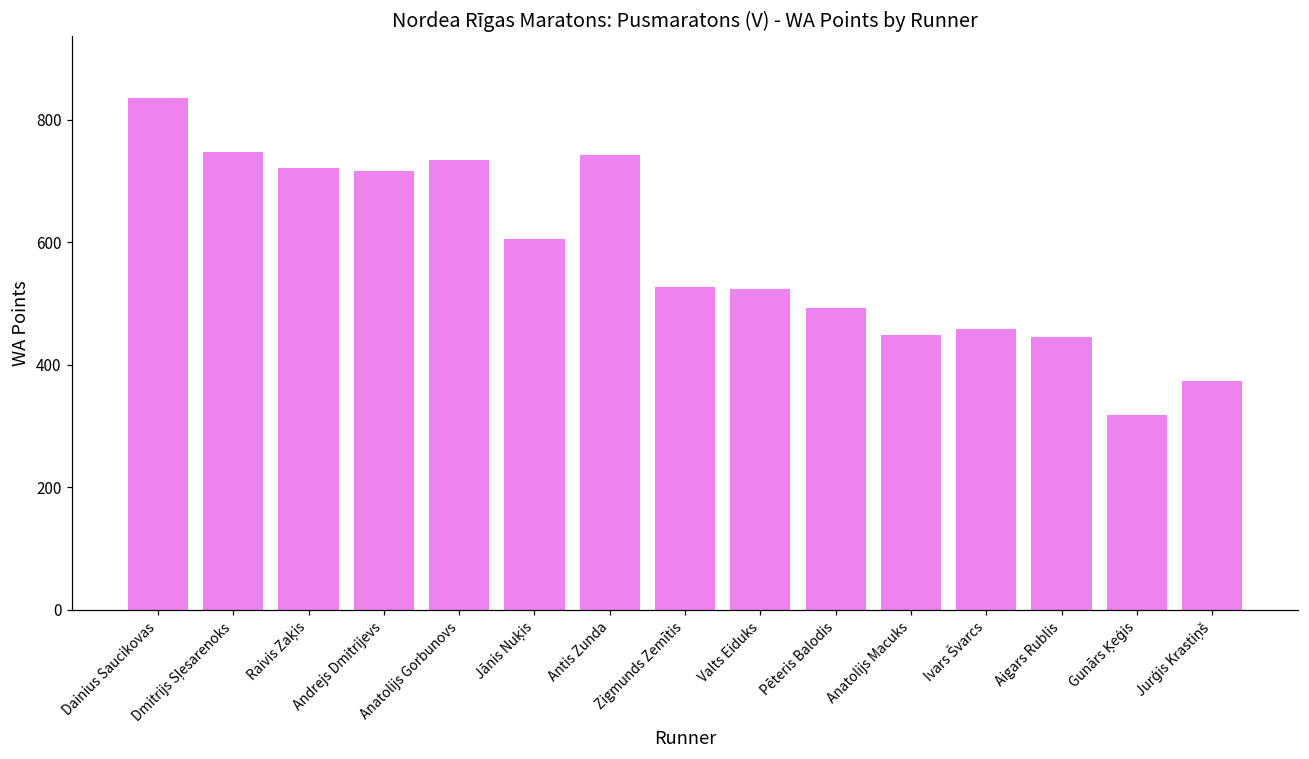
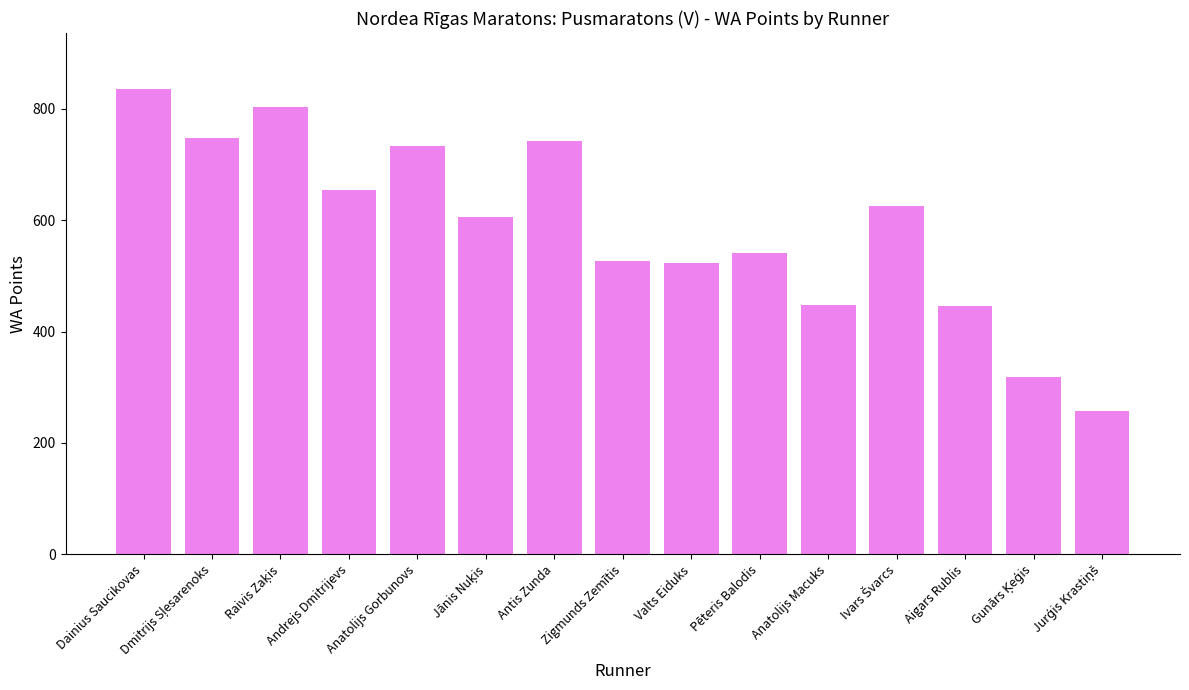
Raivis Zaķis: 720 -> 800
Andrejs Dmitrijevs: 720 -> 650
Pēteris Balodis: 490 -> 540
Ivars Švarcs: 460 -> 630
Jurģis Krastiņš: 370 -> 260
